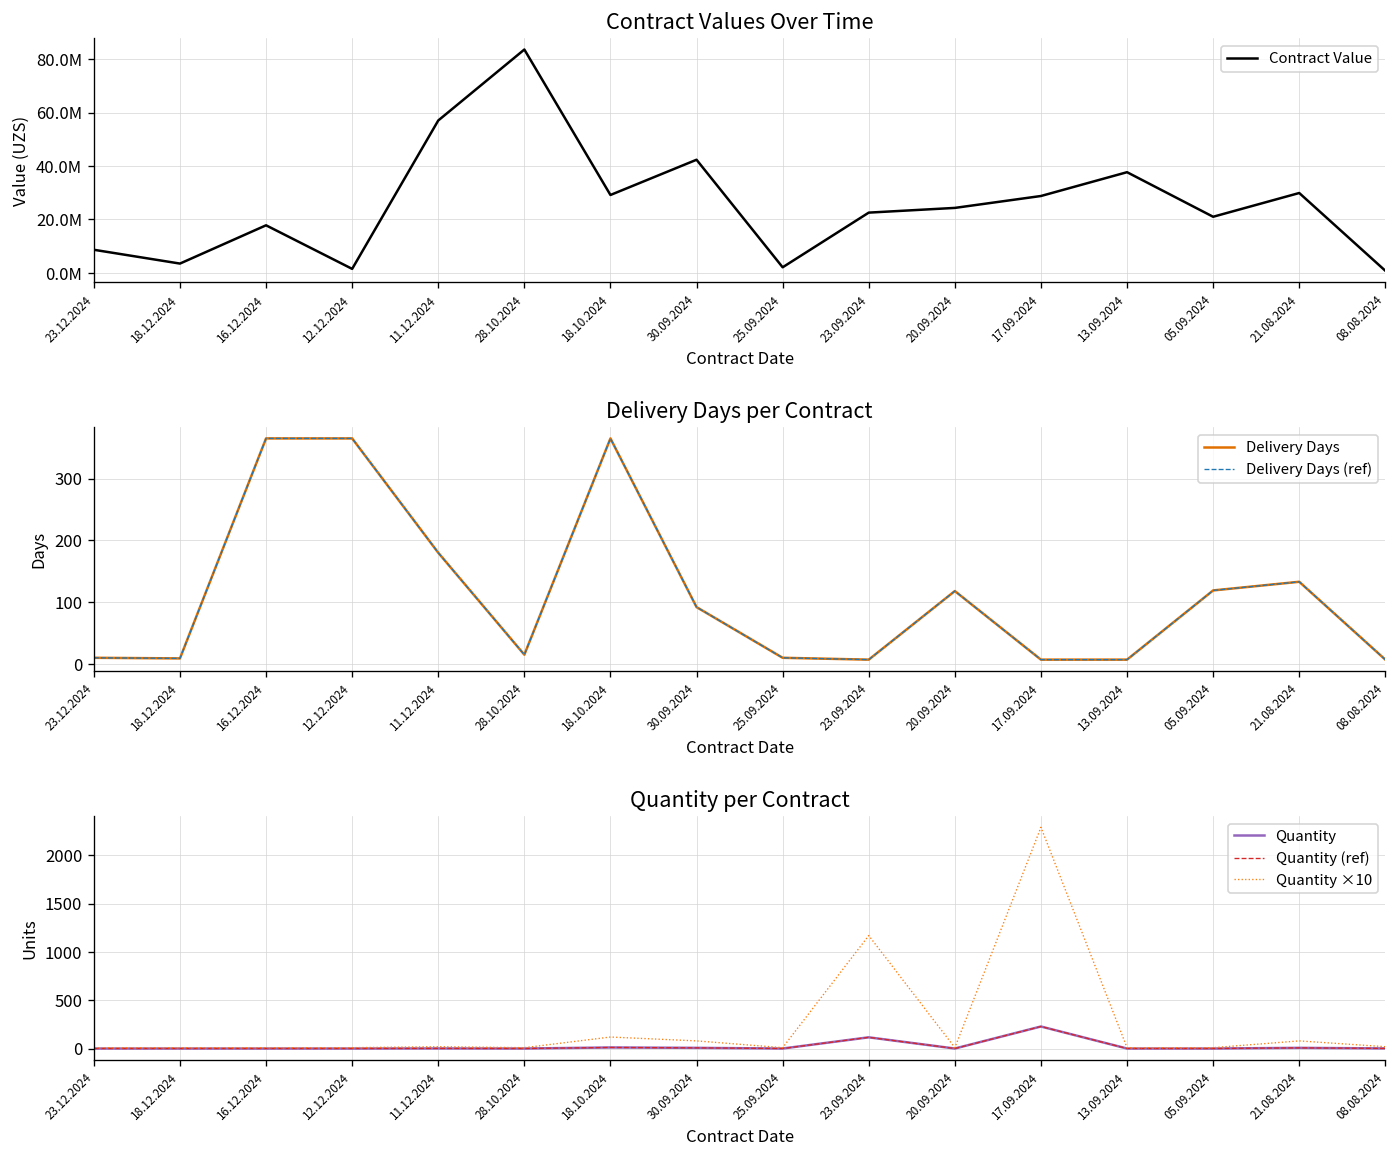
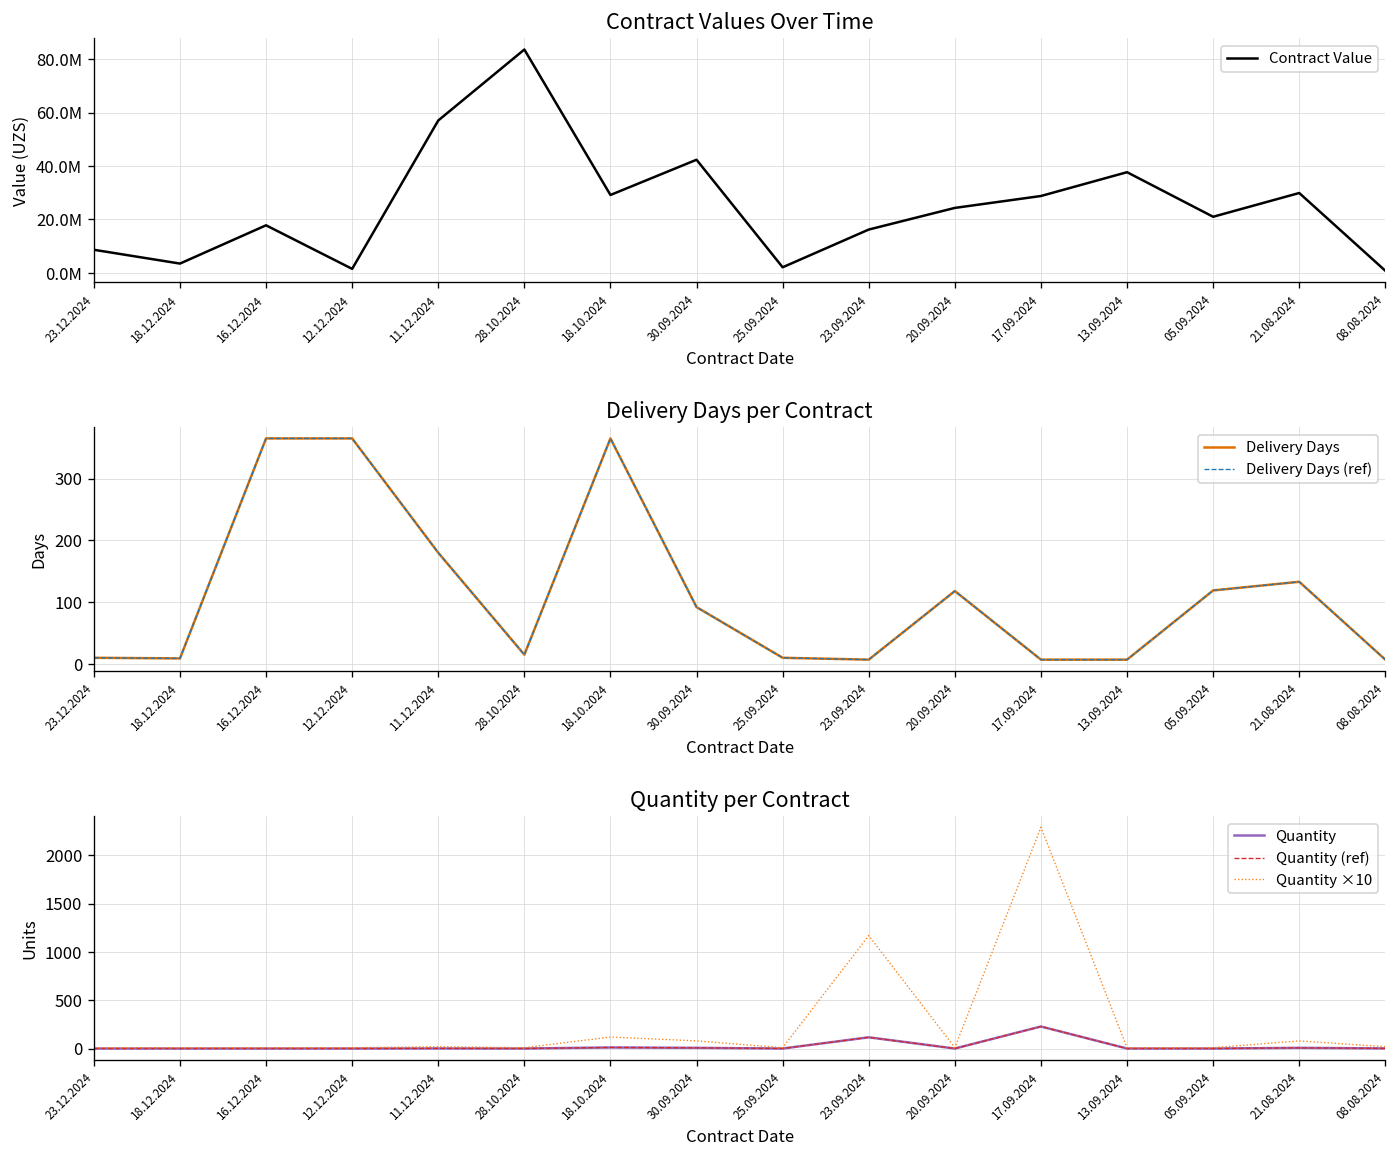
Contract Values Over Time, 23.09.2024: 23000000 -> 16000000
